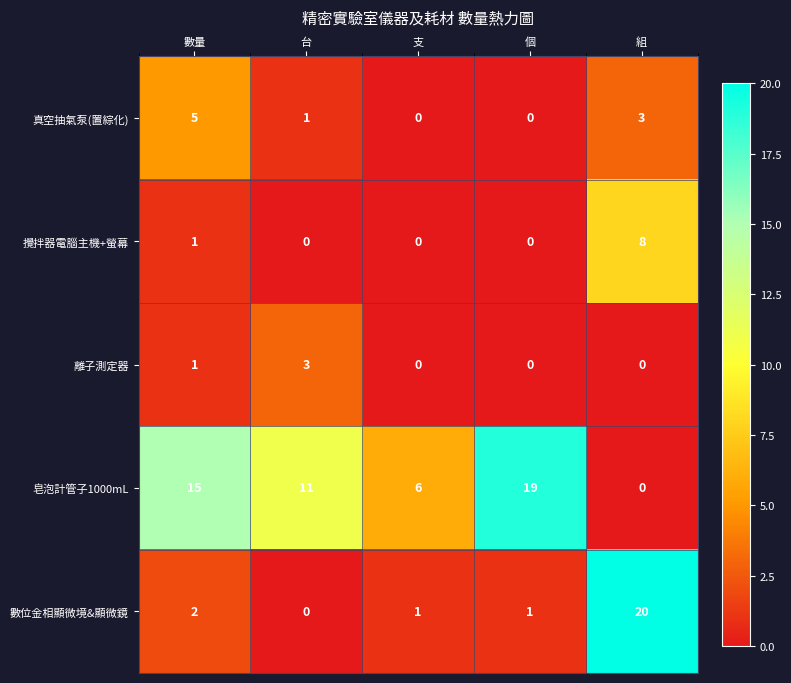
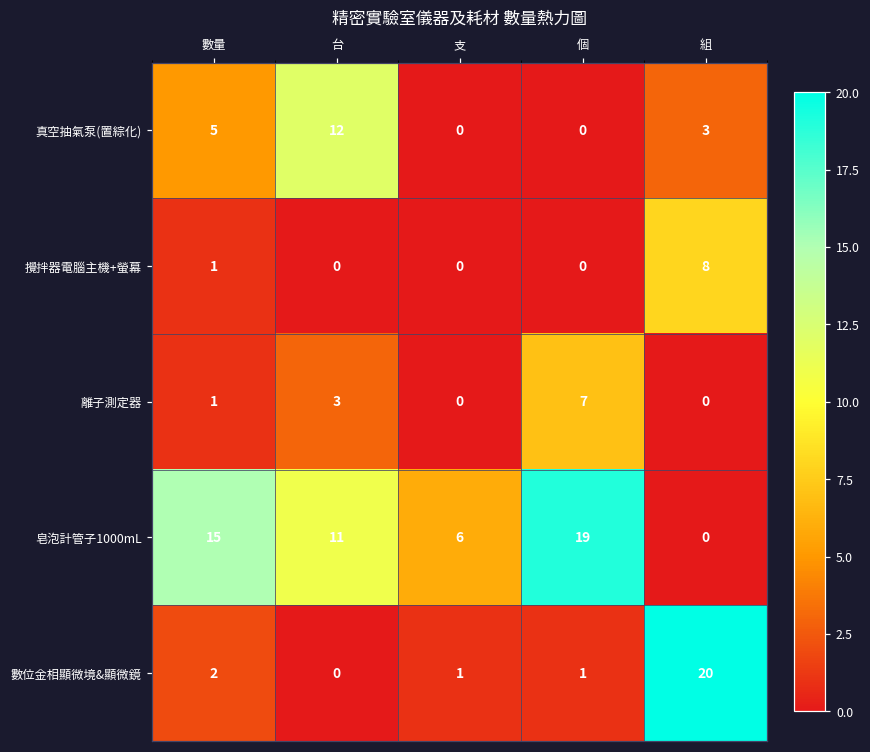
真空抽氣泵(置綜化), 台: 1 -> 12
離子測定器, 個: 0 -> 7
